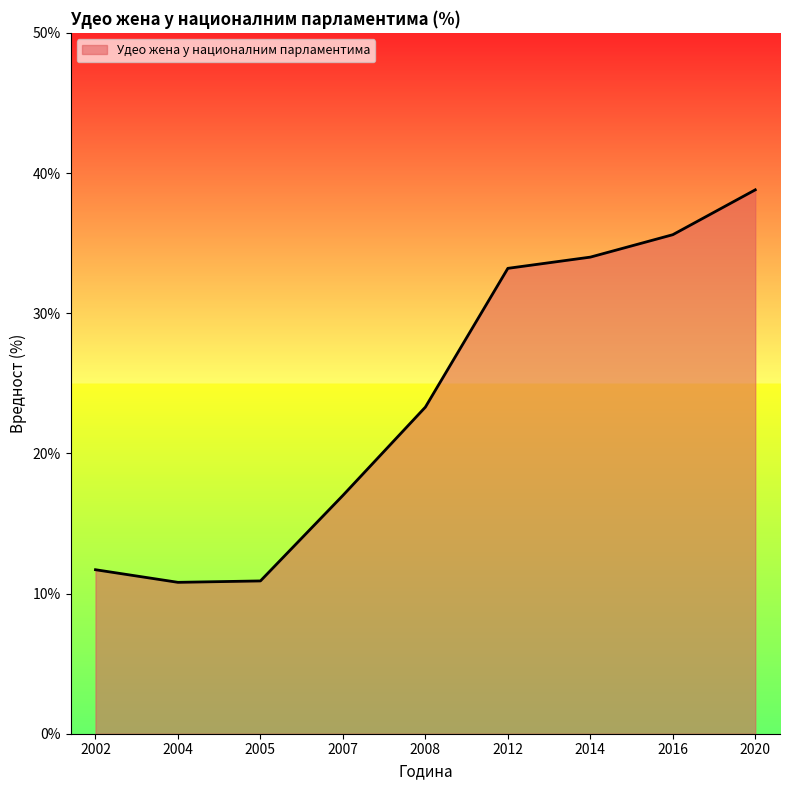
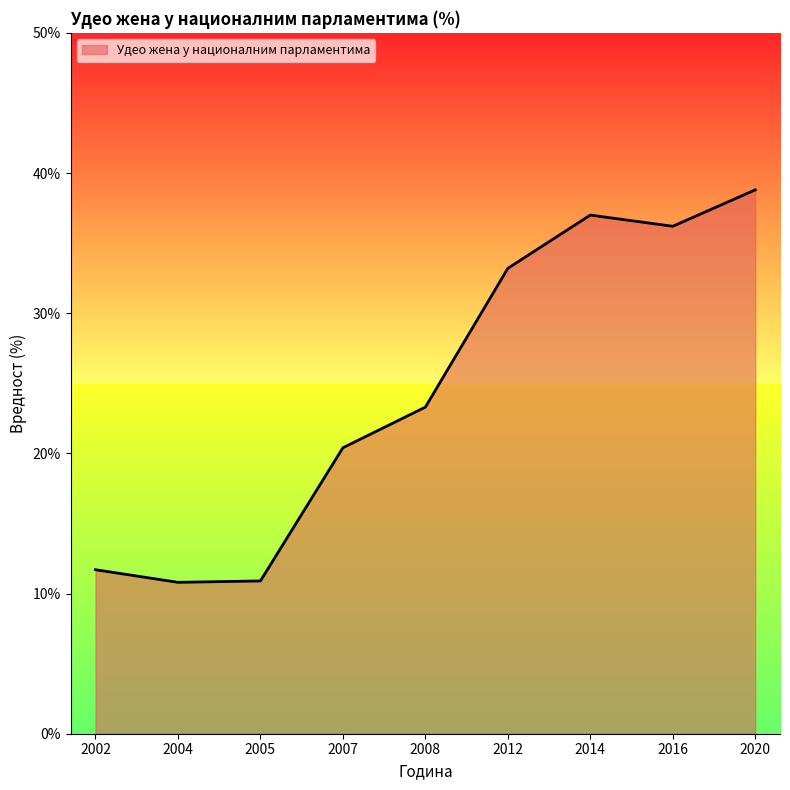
2007: 17.0% -> 20.4%
2014: 34% -> 37%
2016: 35.6% -> 36.2%
